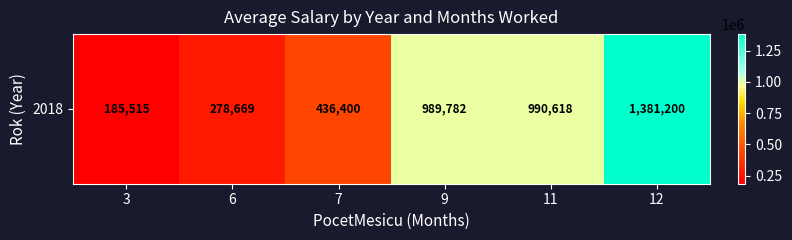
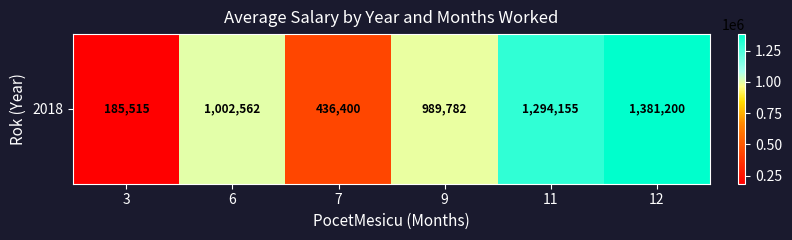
2018, 6: 278,669 -> 1,002,562
2018, 11: 990,618 -> 1,294,155
